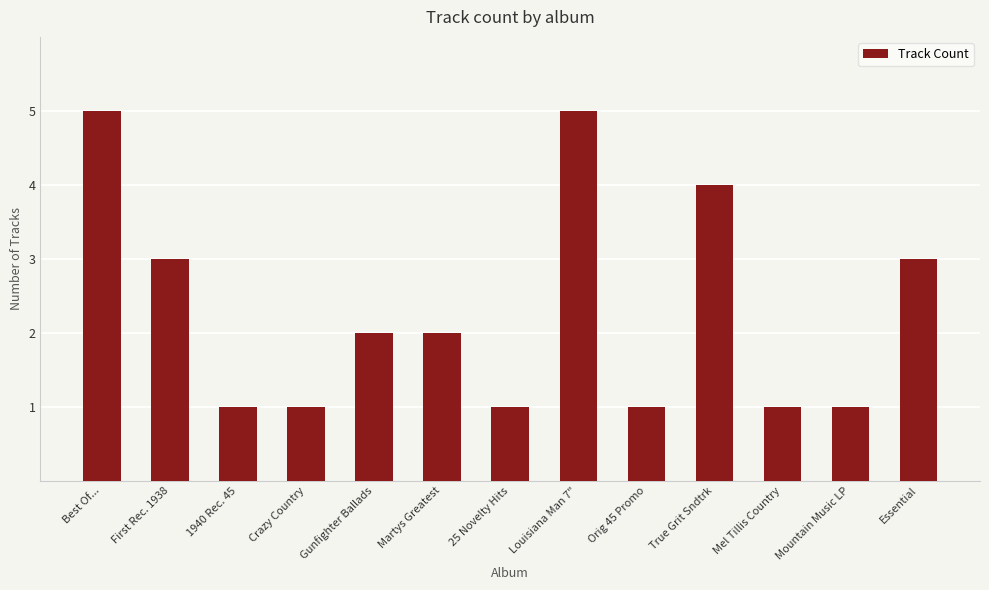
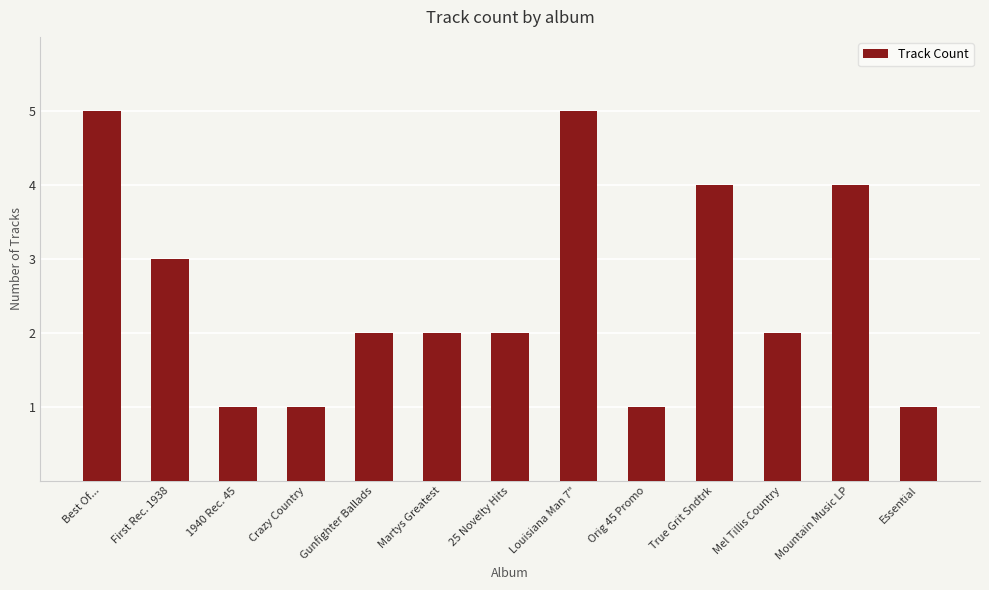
25 Novelty Hits: 1 -> 2
Mel Tillis Country: 1 -> 2
Mountain Music LP: 1 -> 4
Essential: 3 -> 1
